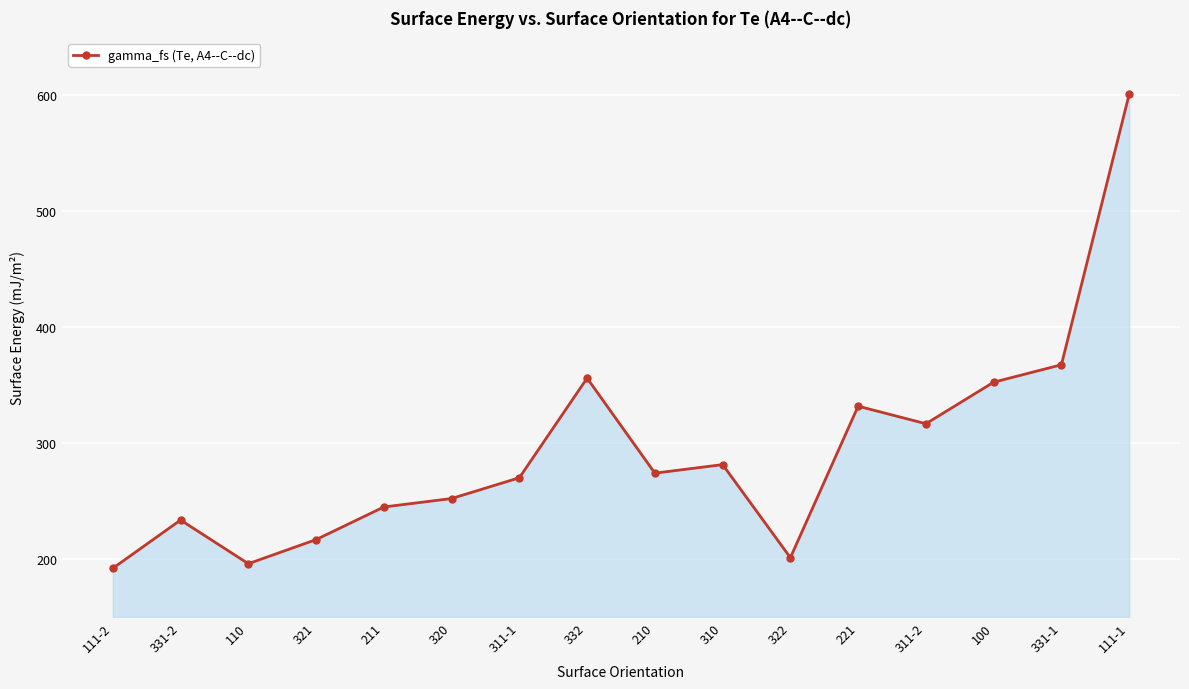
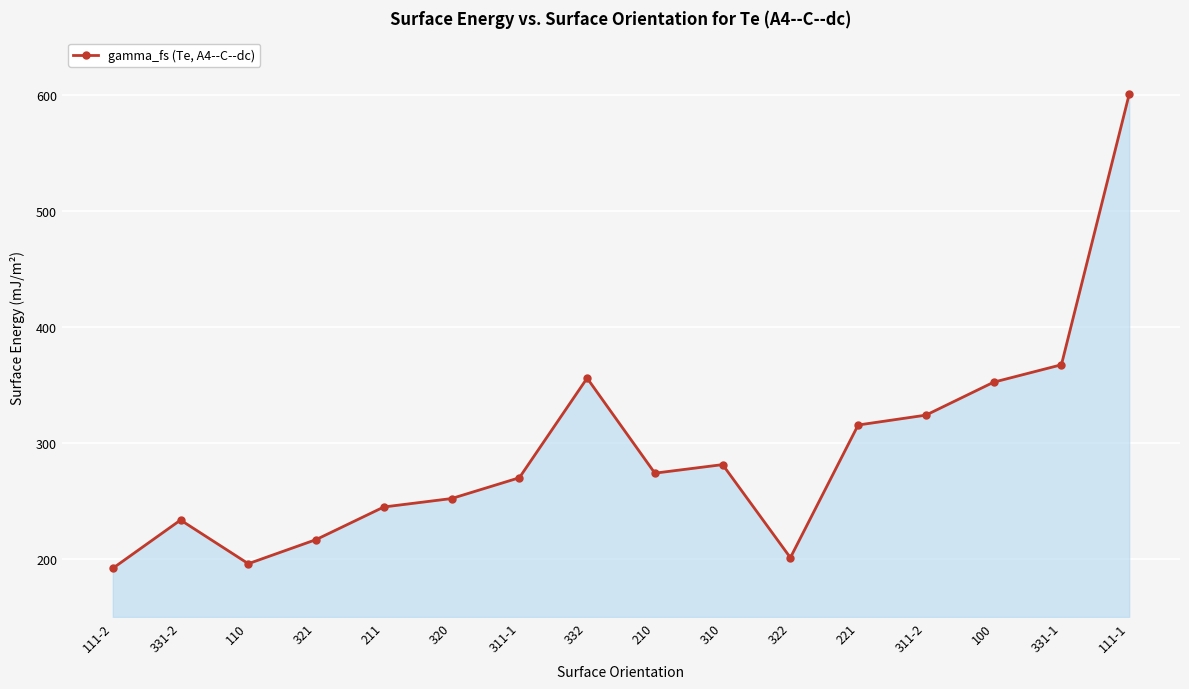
221: 332 -> 316
311-2: 317 -> 324
